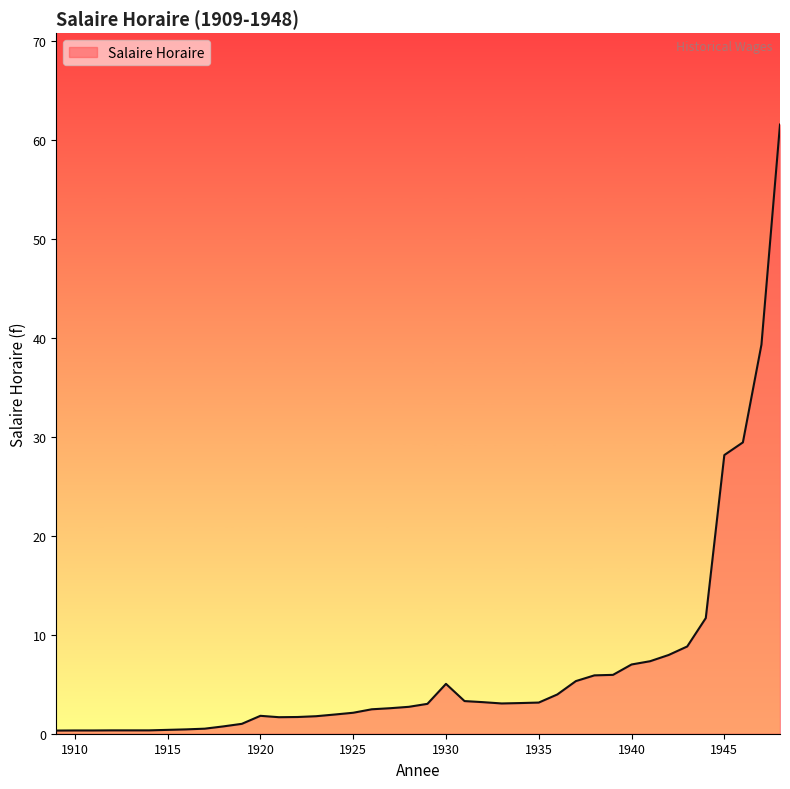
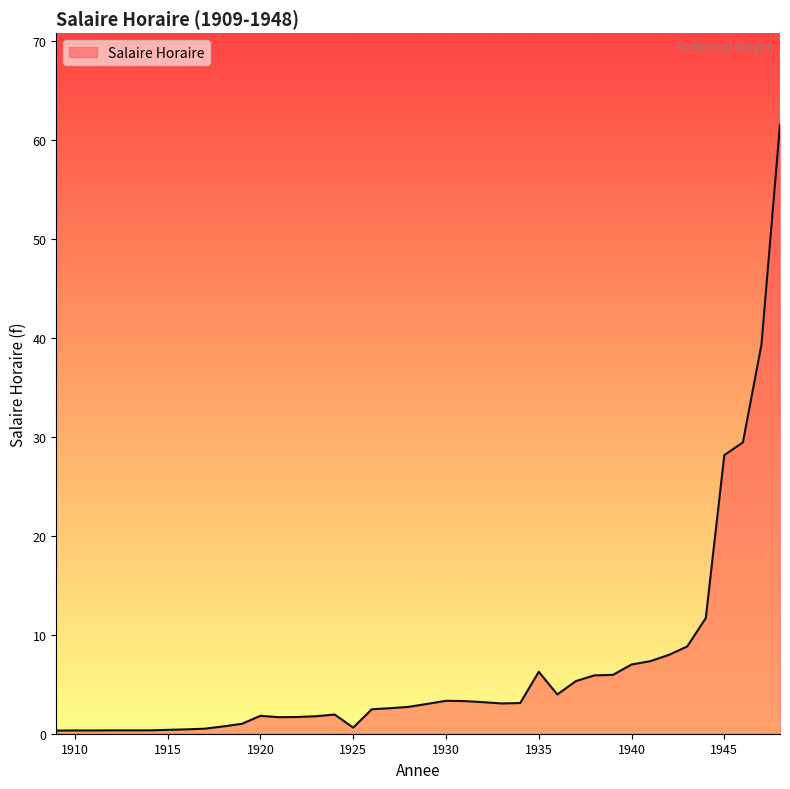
1925: 2 -> 1
1930: 5 -> 3
1935: 3 -> 6
